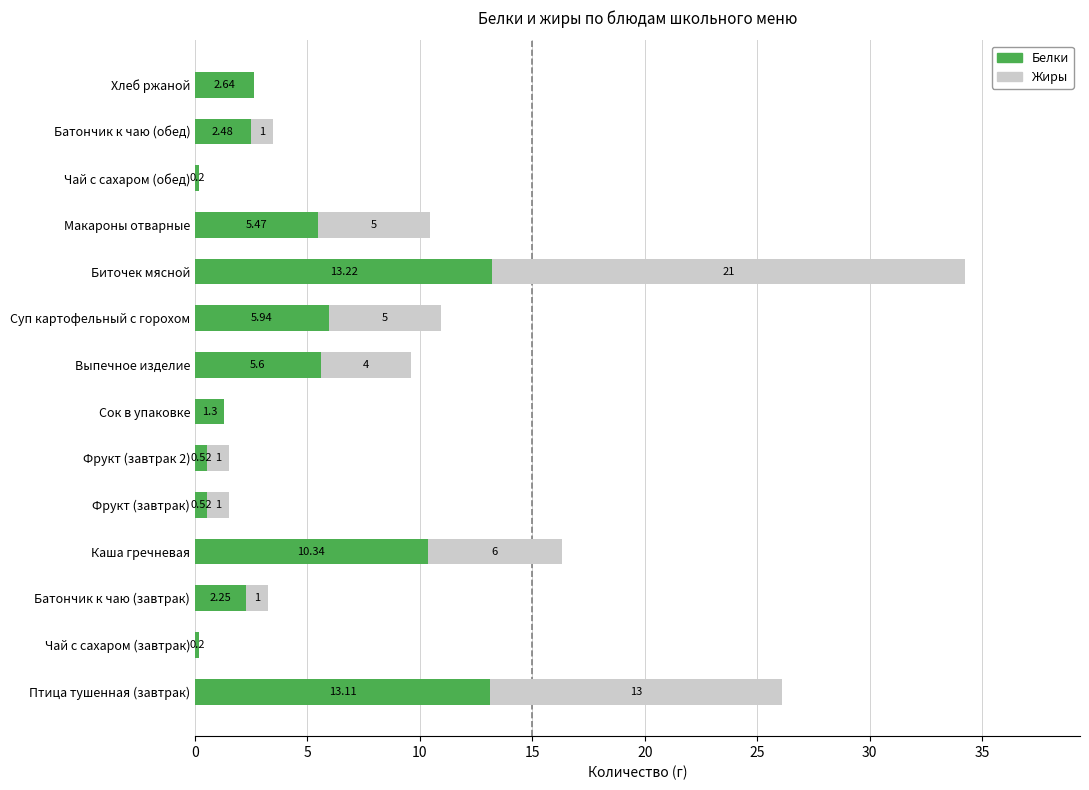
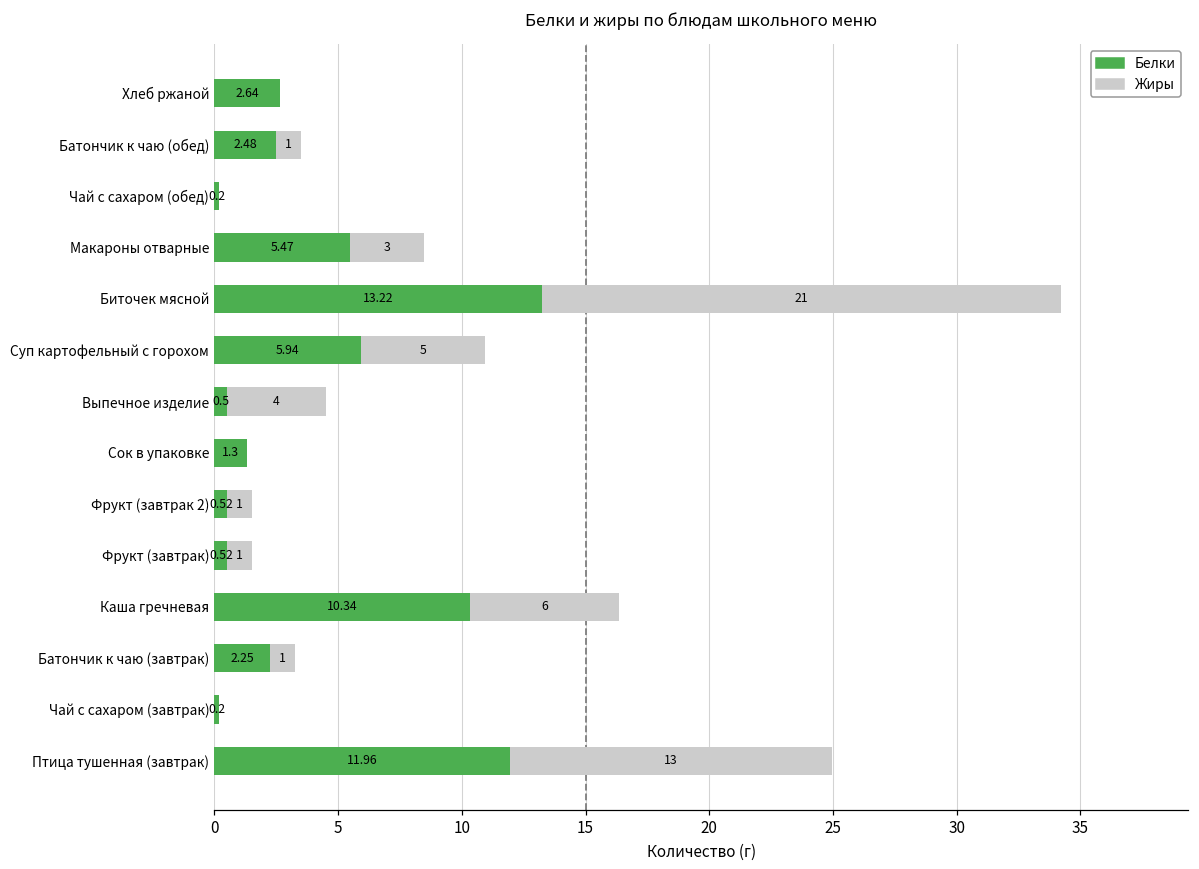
Жиры, Макароны отварные: 5 -> 3
Белки, Выпечное изделие: 5.6 -> 0.5
Белки, Птица тушенная (завтрак): 13.11 -> 11.96
